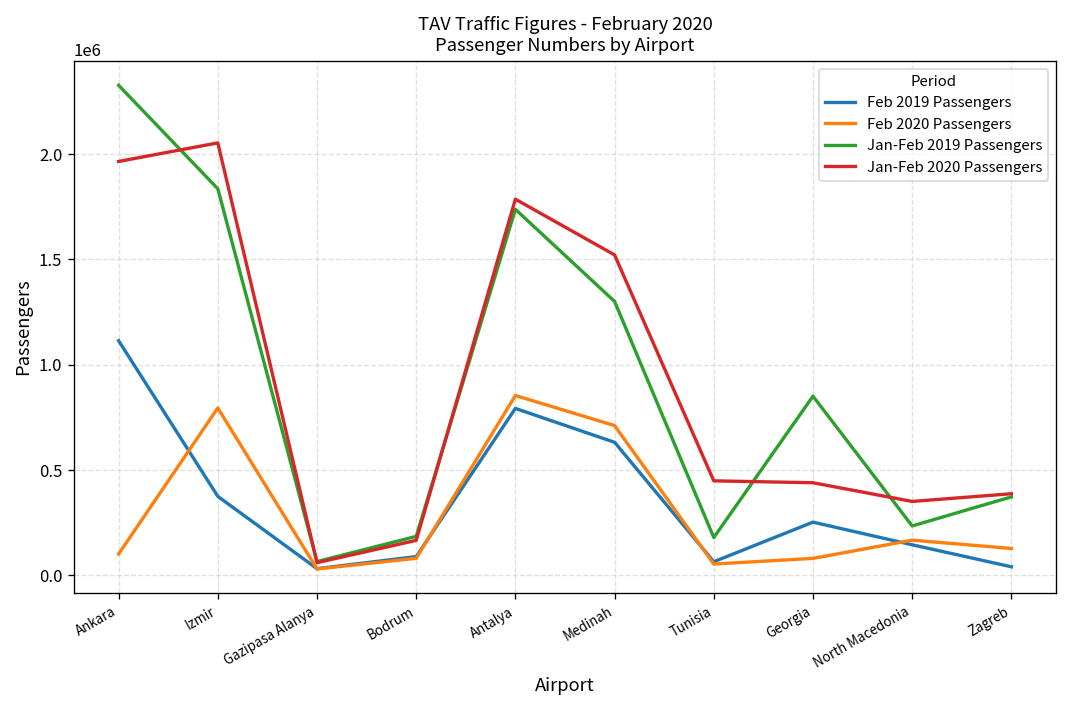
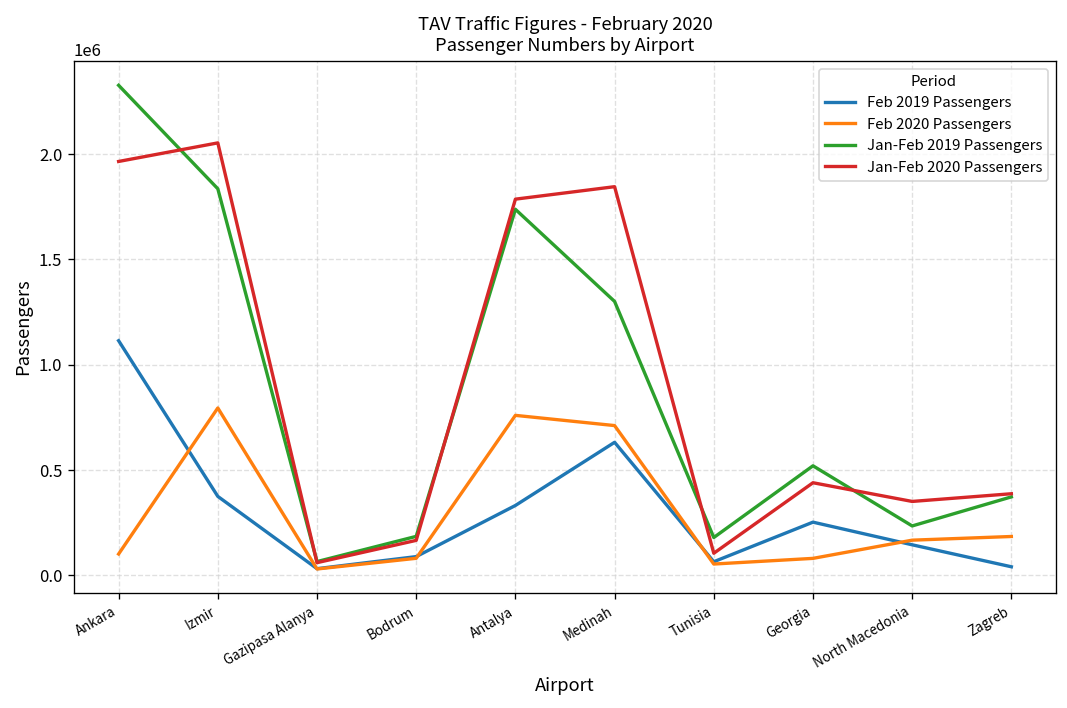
Feb 2019 Passengers, Antalya: 790000 -> 330000
Feb 2020 Passengers, Antalya: 850000 -> 760000
Jan-Feb 2020 Passengers, Medinah: 1520000 -> 1850000
Jan-Feb 2020 Passengers, Tunisia: 450000 -> 100000
Jan-Feb 2019 Passengers, Georgia: 850000 -> 520000
Feb 2020 Passengers, Zagreb: 130000 -> 180000
